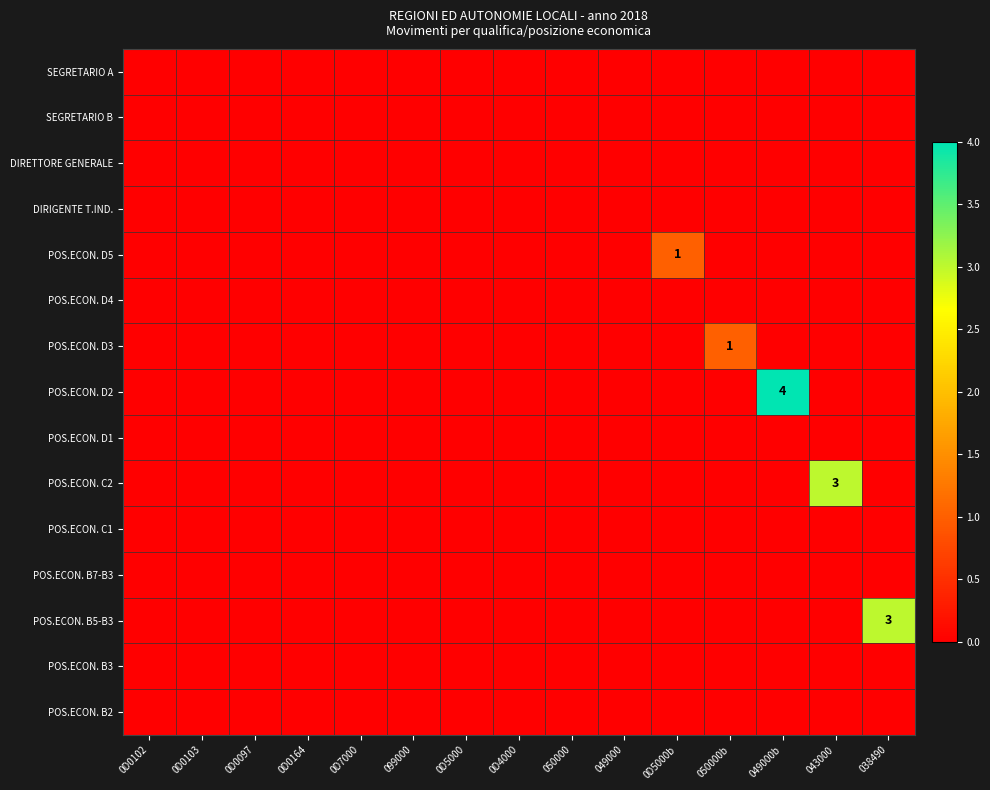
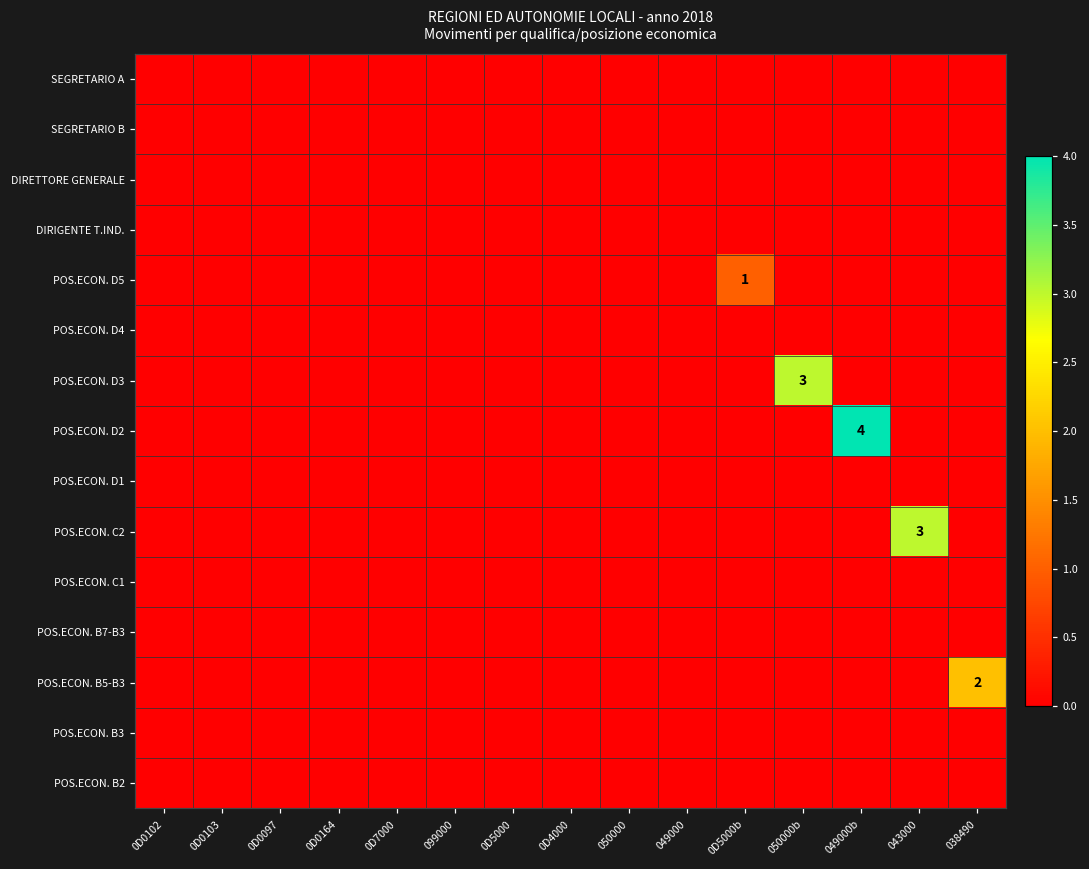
POS.ECON. D3, 050000b: 1 -> 3
POS.ECON. B5-B3, 038490: 3 -> 2
